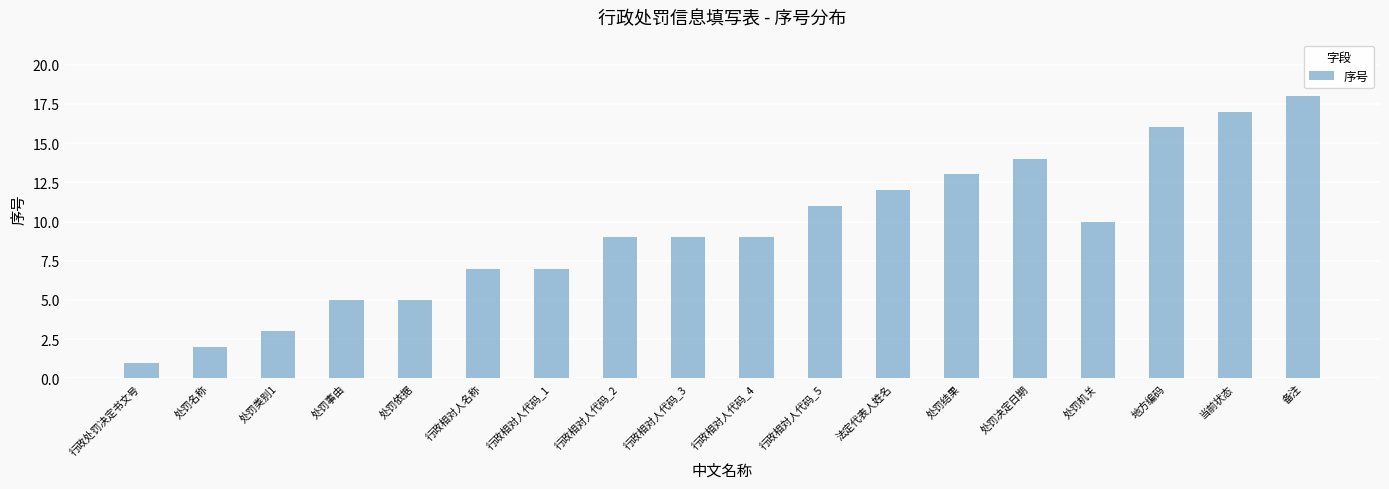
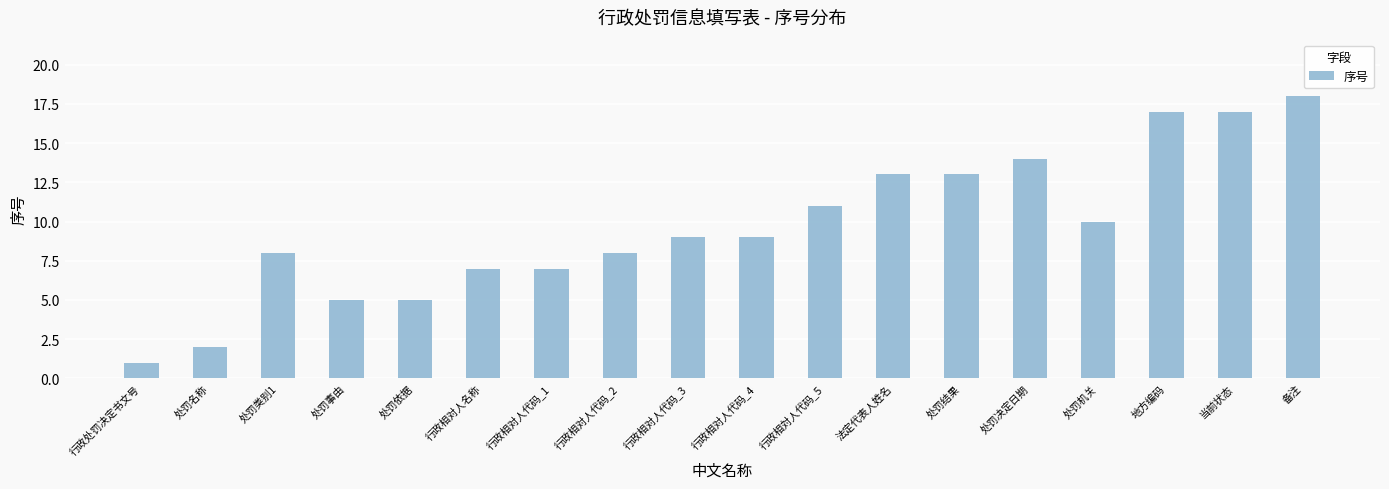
处罚类别1: 3 -> 8
行政相对人代码_2: 9 -> 8
法定代表人姓名: 12 -> 13
地方编码: 16 -> 17
